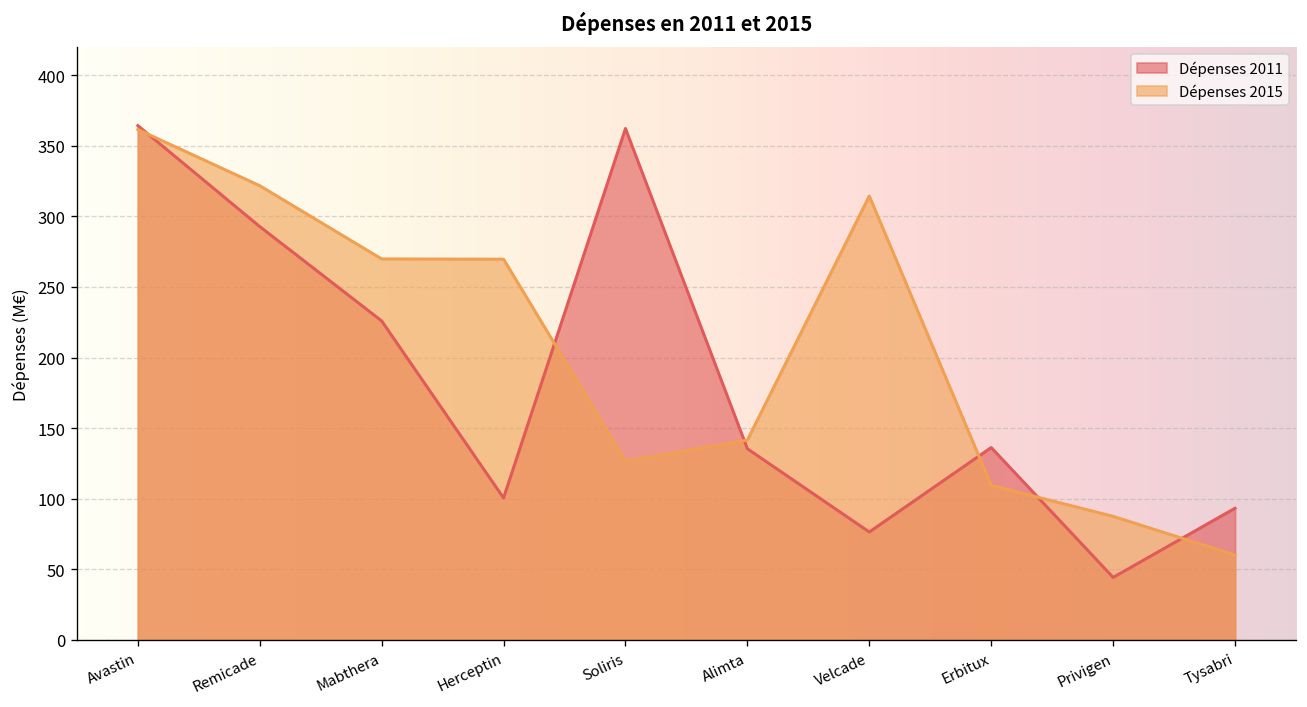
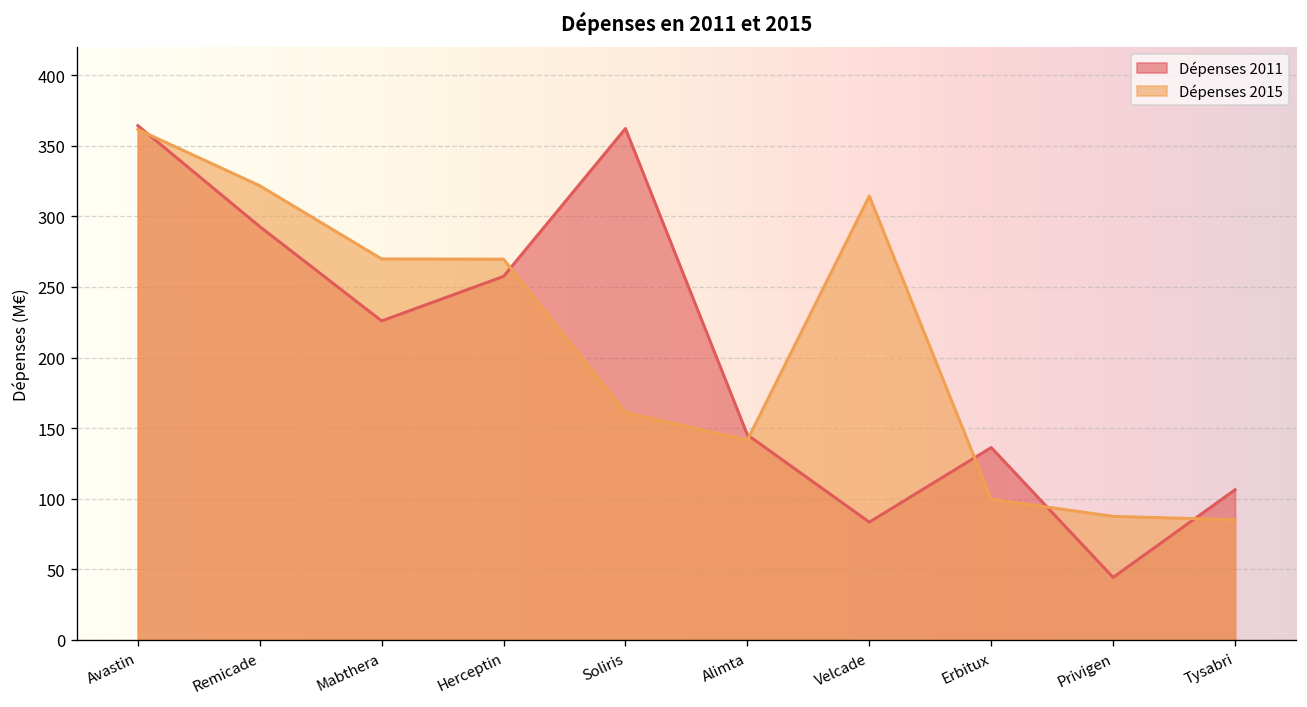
Dépenses 2011, Herceptin: 101 -> 258
Dépenses 2015, Soliris: 127 -> 161
Dépenses 2011, Alimta: 135 -> 145
Dépenses 2011, Velcade: 76 -> 83
Dépenses 2015, Erbitux: 109 -> 100
Dépenses 2011, Tysabri: 93 -> 106
Dépenses 2015, Tysabri: 60 -> 85
